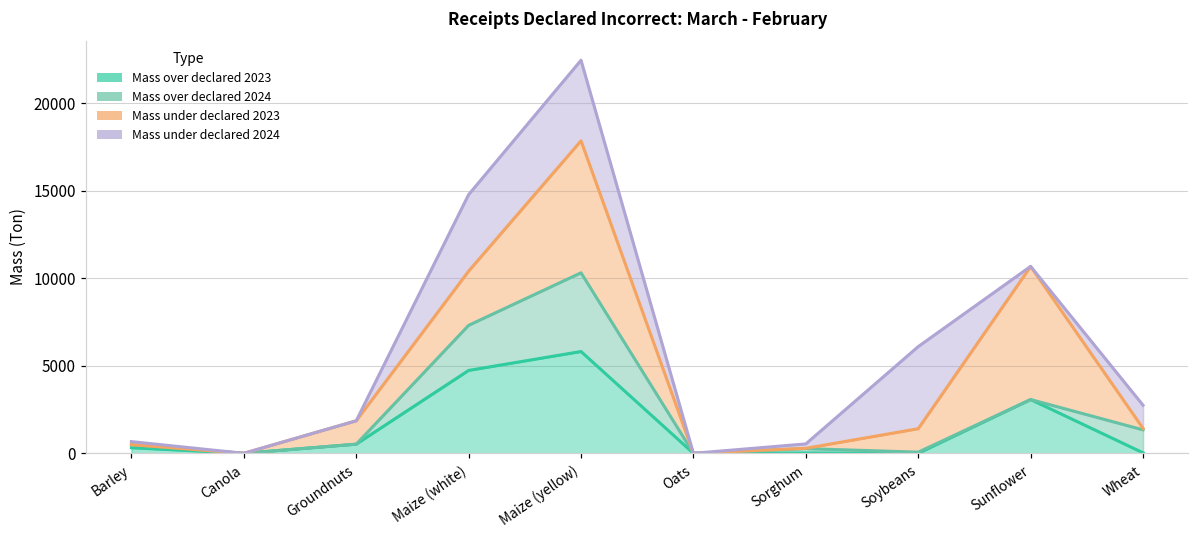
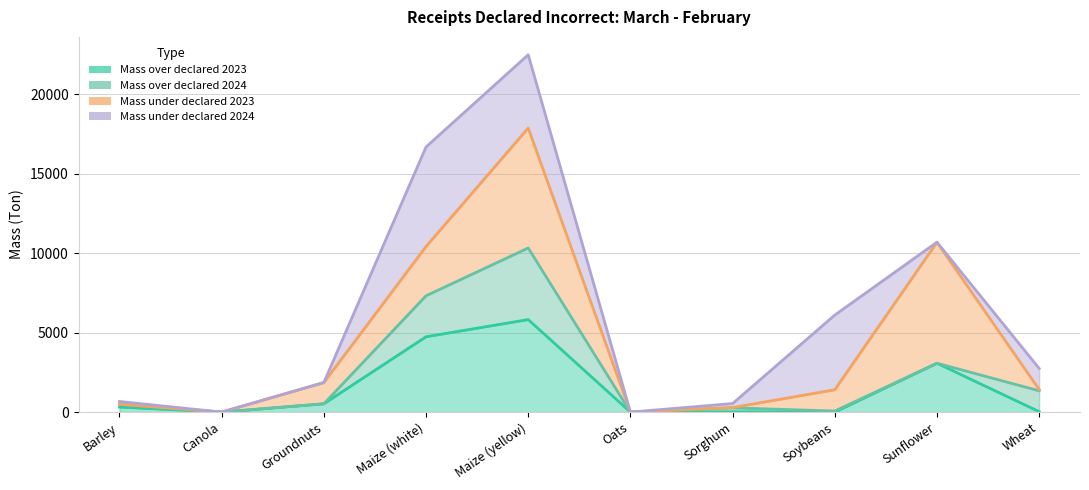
Mass under declared 2024, Maize (white): 4400 -> 6300
